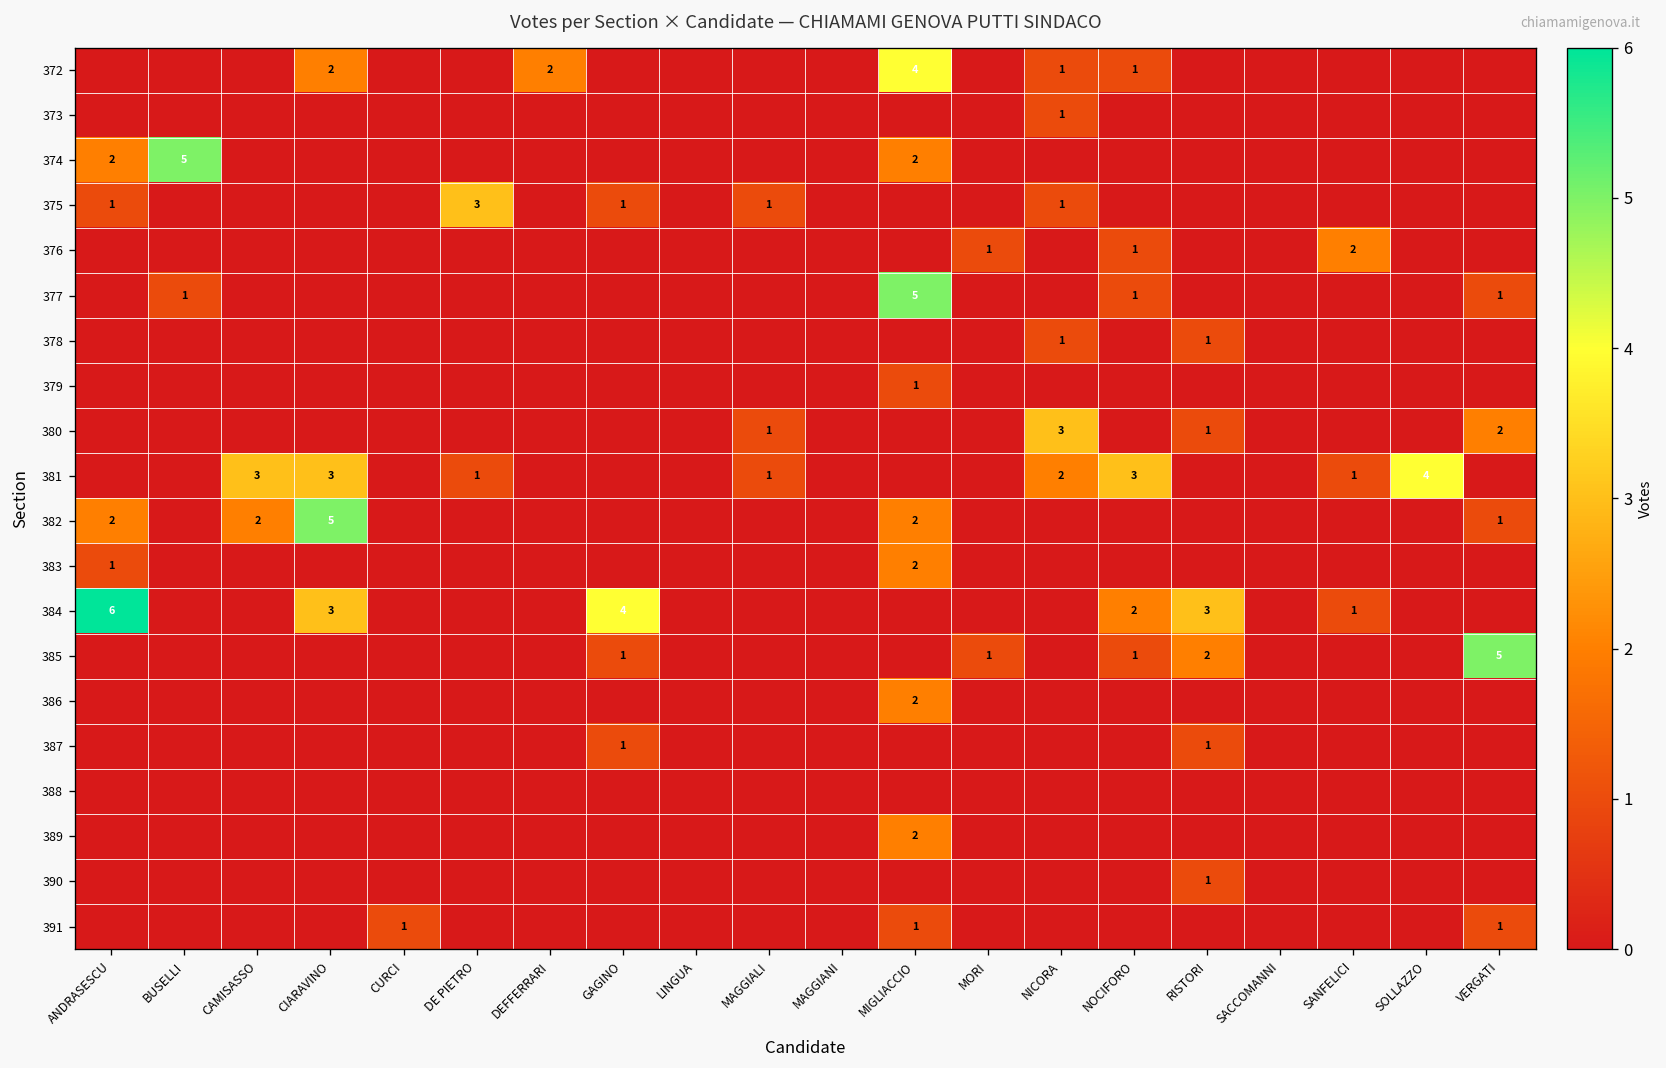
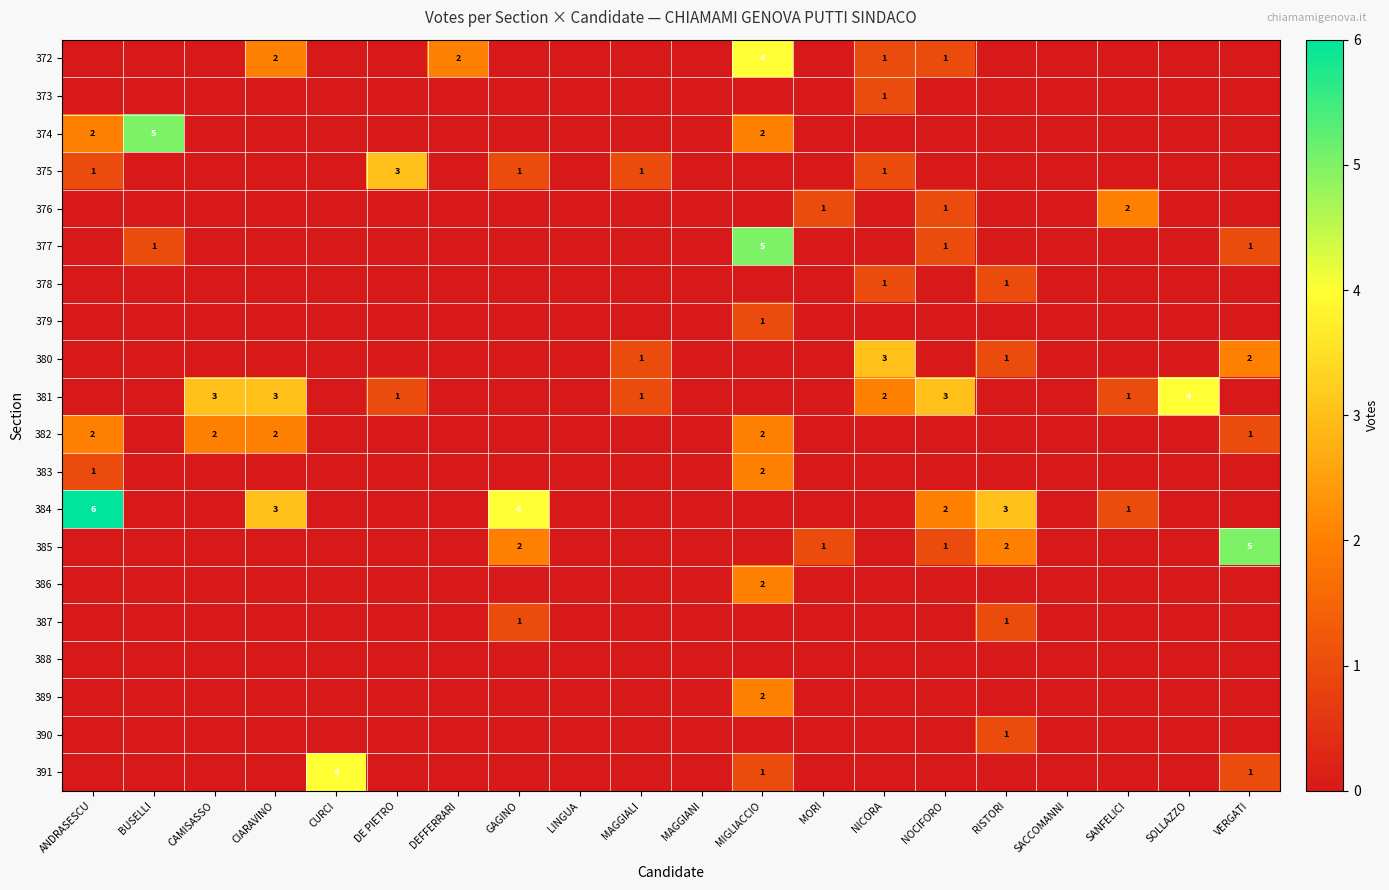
382, CIARAVINO: 5 -> 2
385, GAGINO: 1 -> 2
391, CURCI: 1 -> 4
